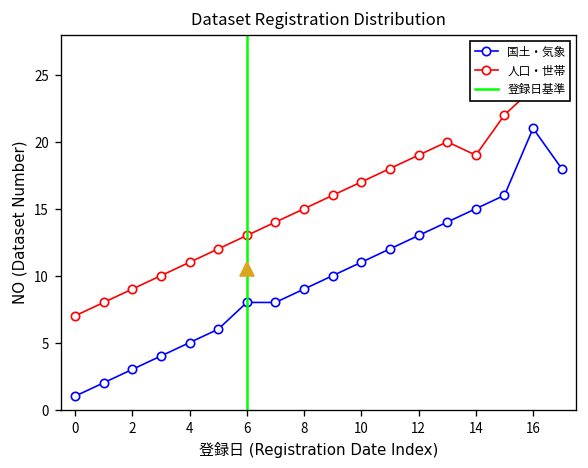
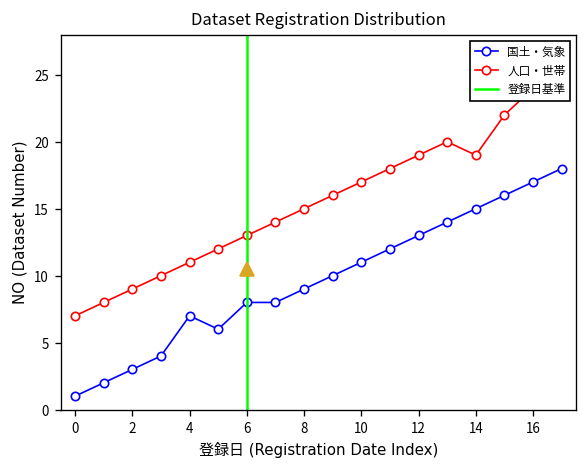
国土・気象, 4: 5 -> 7
国土・気象, 16: 21 -> 17
